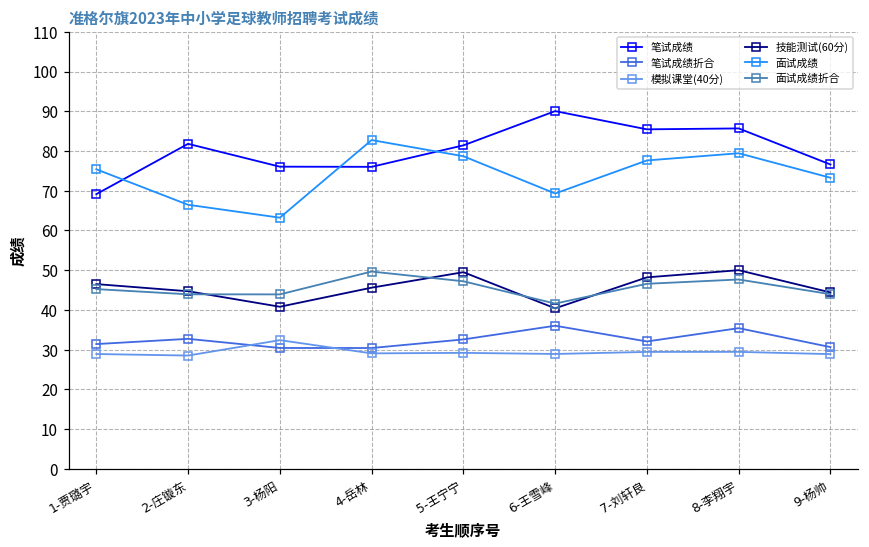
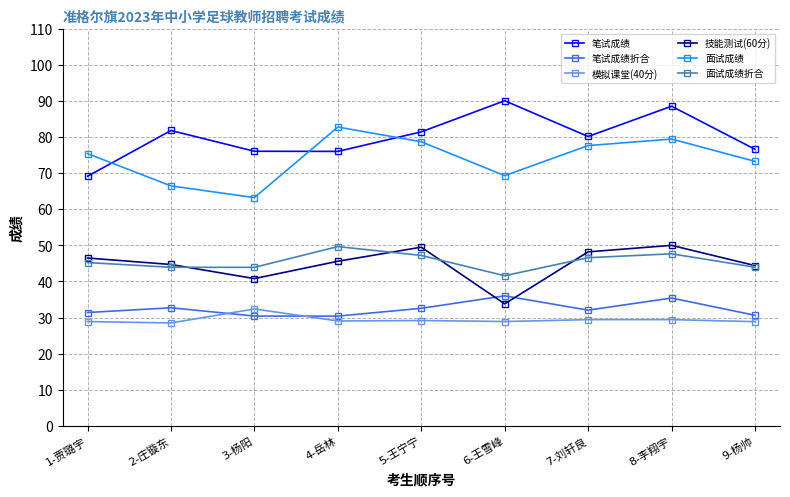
技能测试(60分), 6-王雪峰: 40 -> 34
笔试成绩, 7-刘轩良: 85 -> 80
笔试成绩, 8-李翔宇: 86 -> 89
